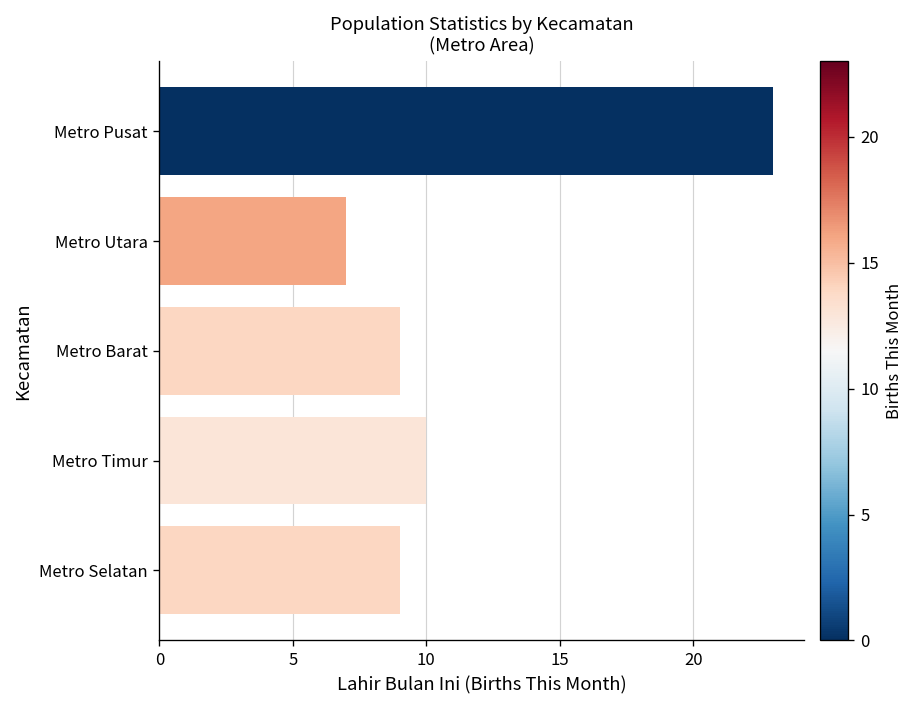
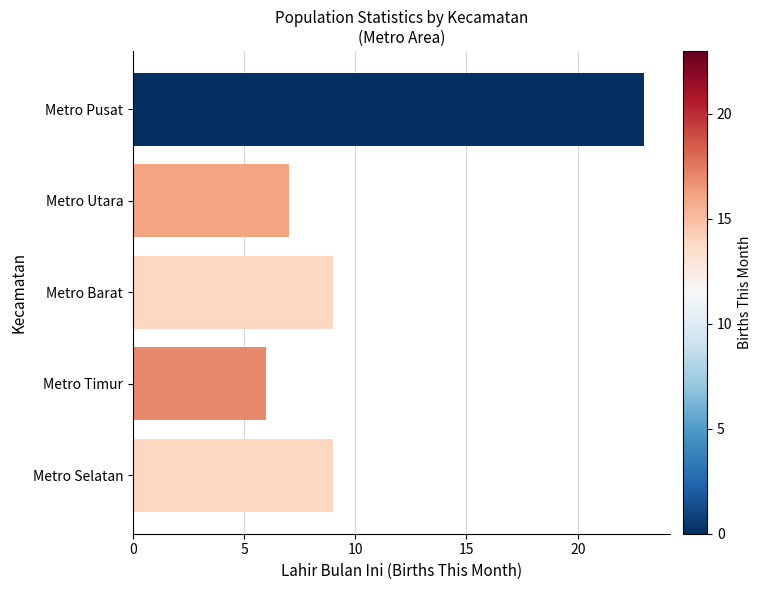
Metro Timur: 10 -> 6
